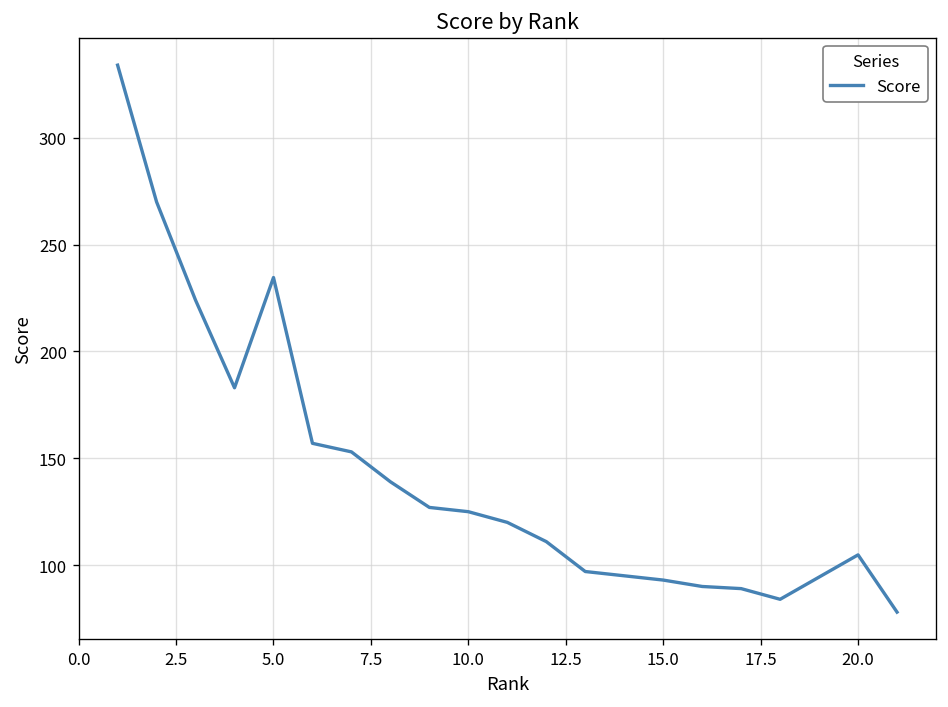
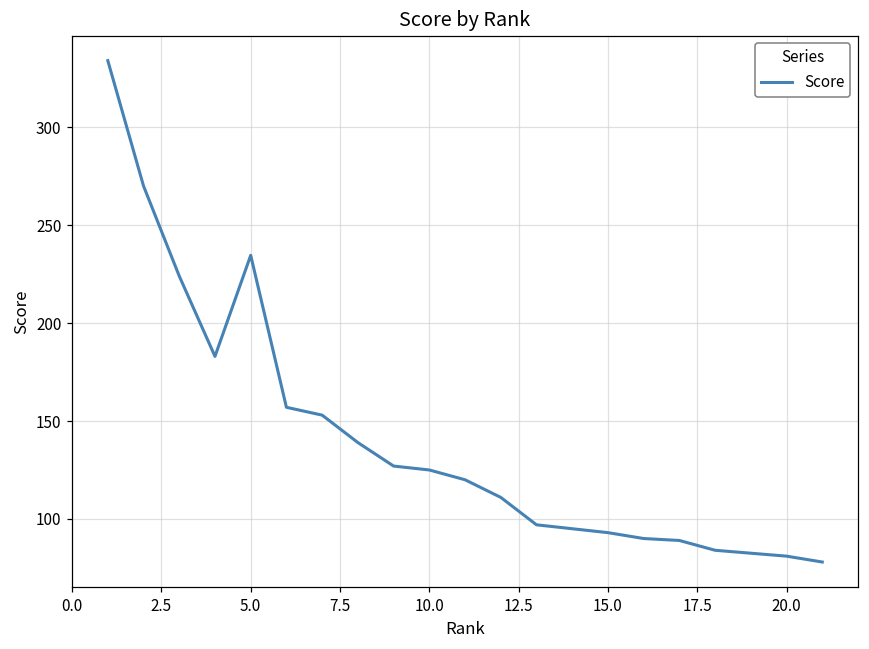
20.0: 105 -> 81
